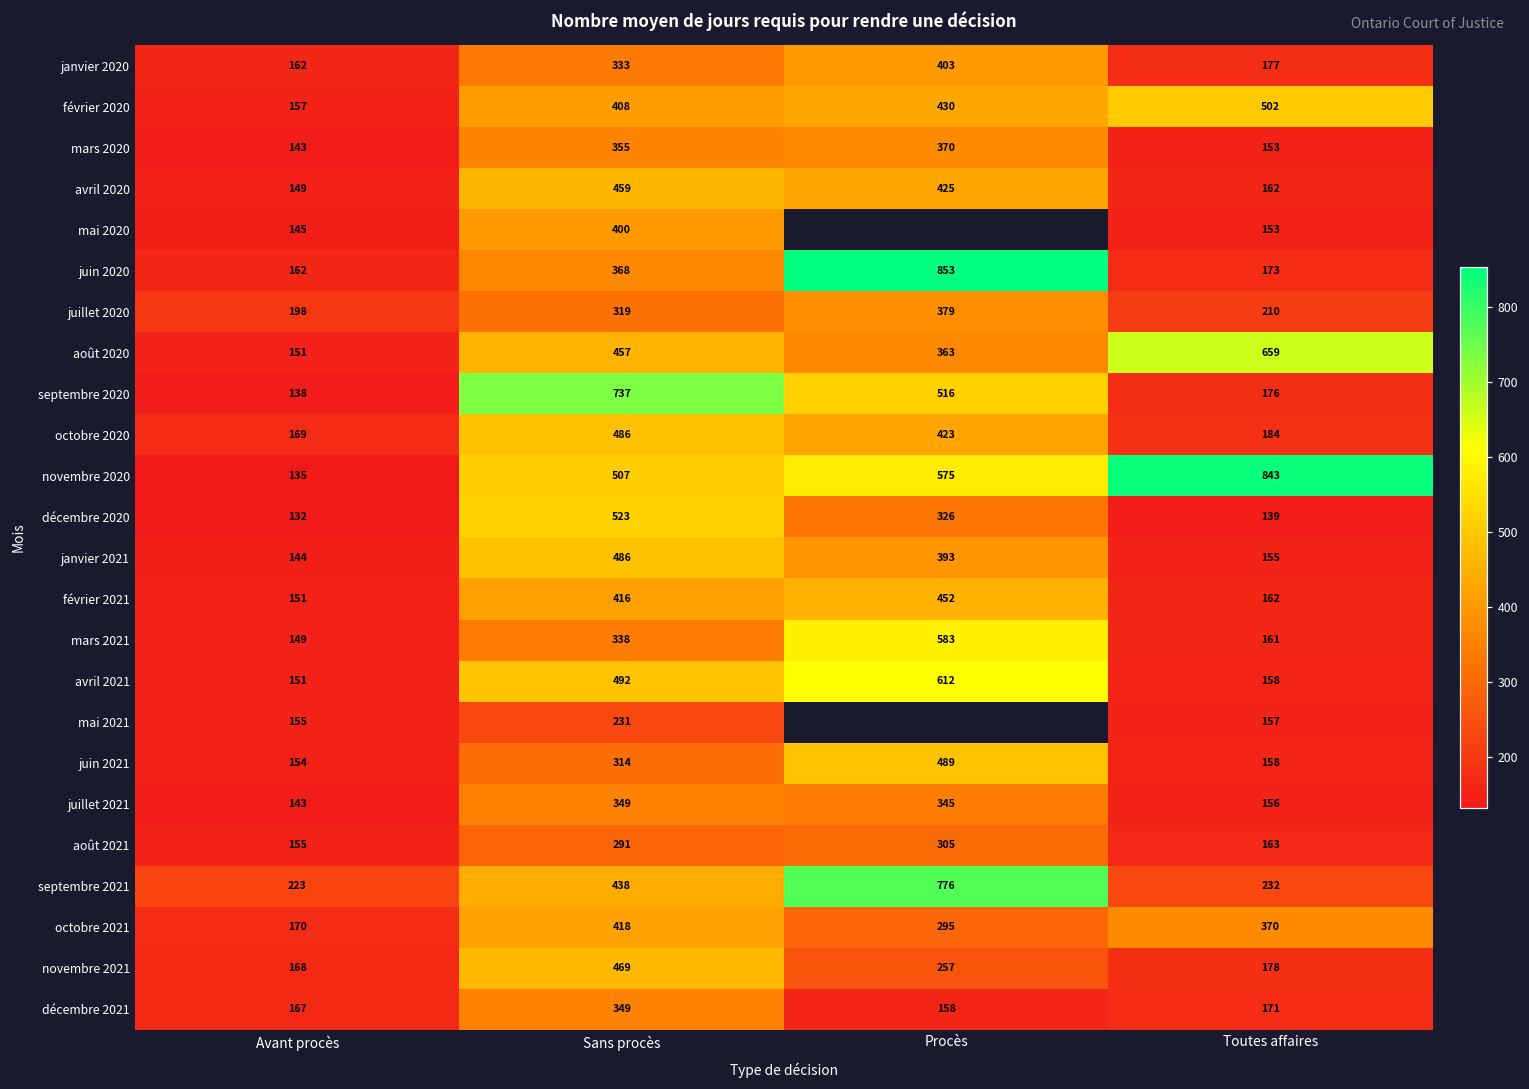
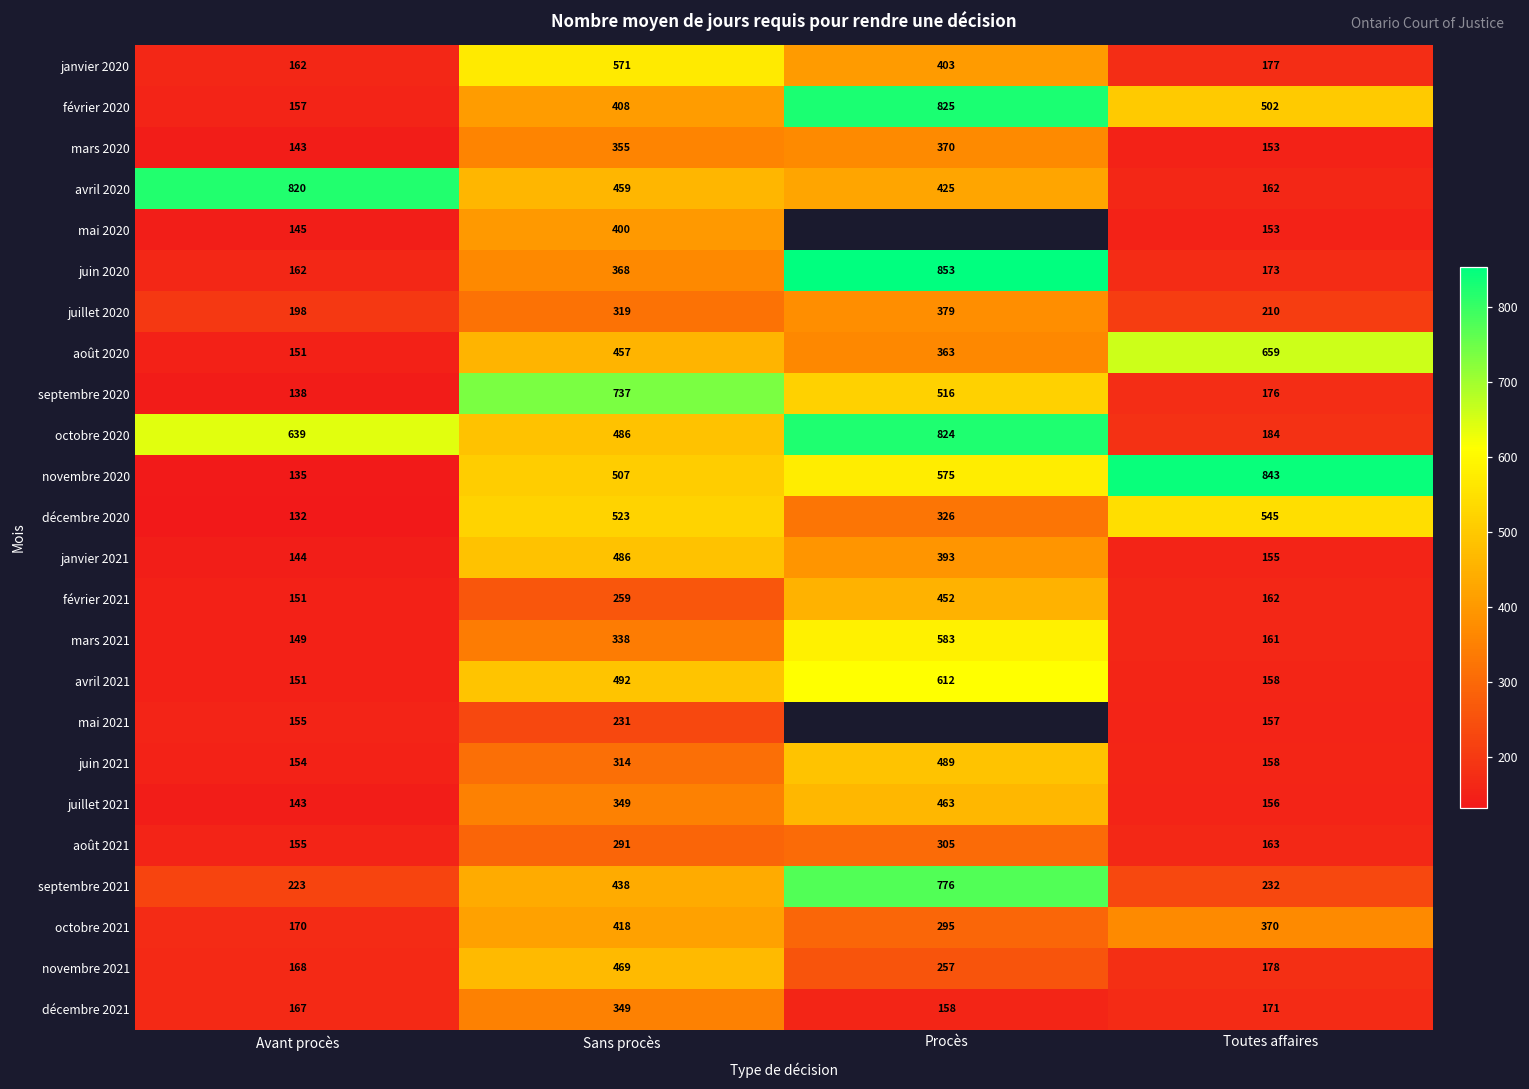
janvier 2020, Sans procès: 333 -> 571
février 2020, Procès: 430 -> 825
avril 2020, Avant procès: 149 -> 820
octobre 2020, Avant procès: 169 -> 639
octobre 2020, Procès: 423 -> 824
décembre 2020, Toutes affaires: 139 -> 545
février 2021, Sans procès: 416 -> 259
juillet 2021, Procès: 345 -> 463
